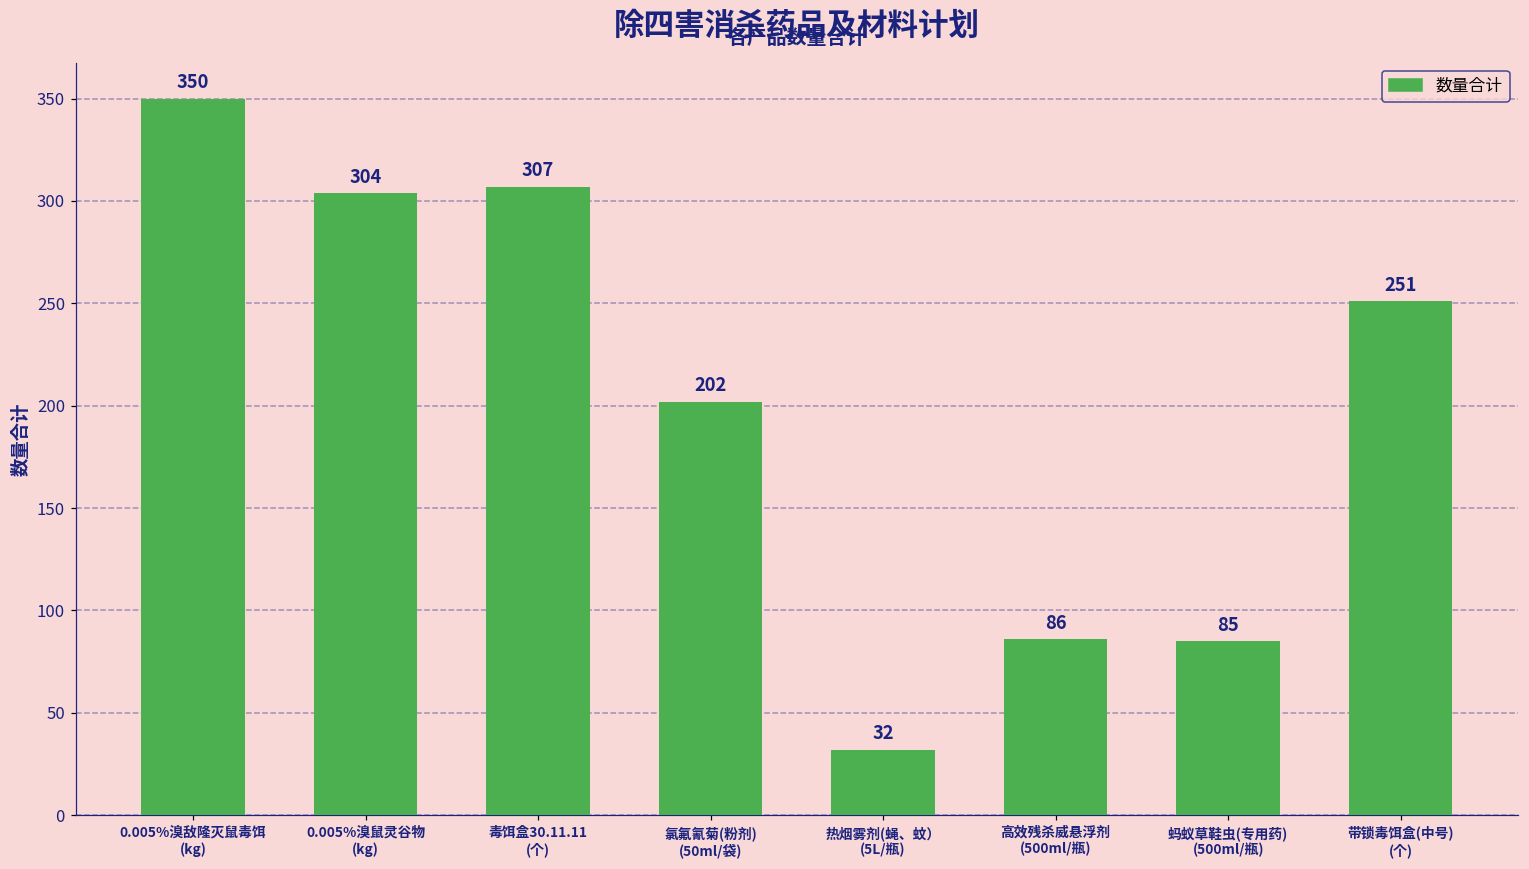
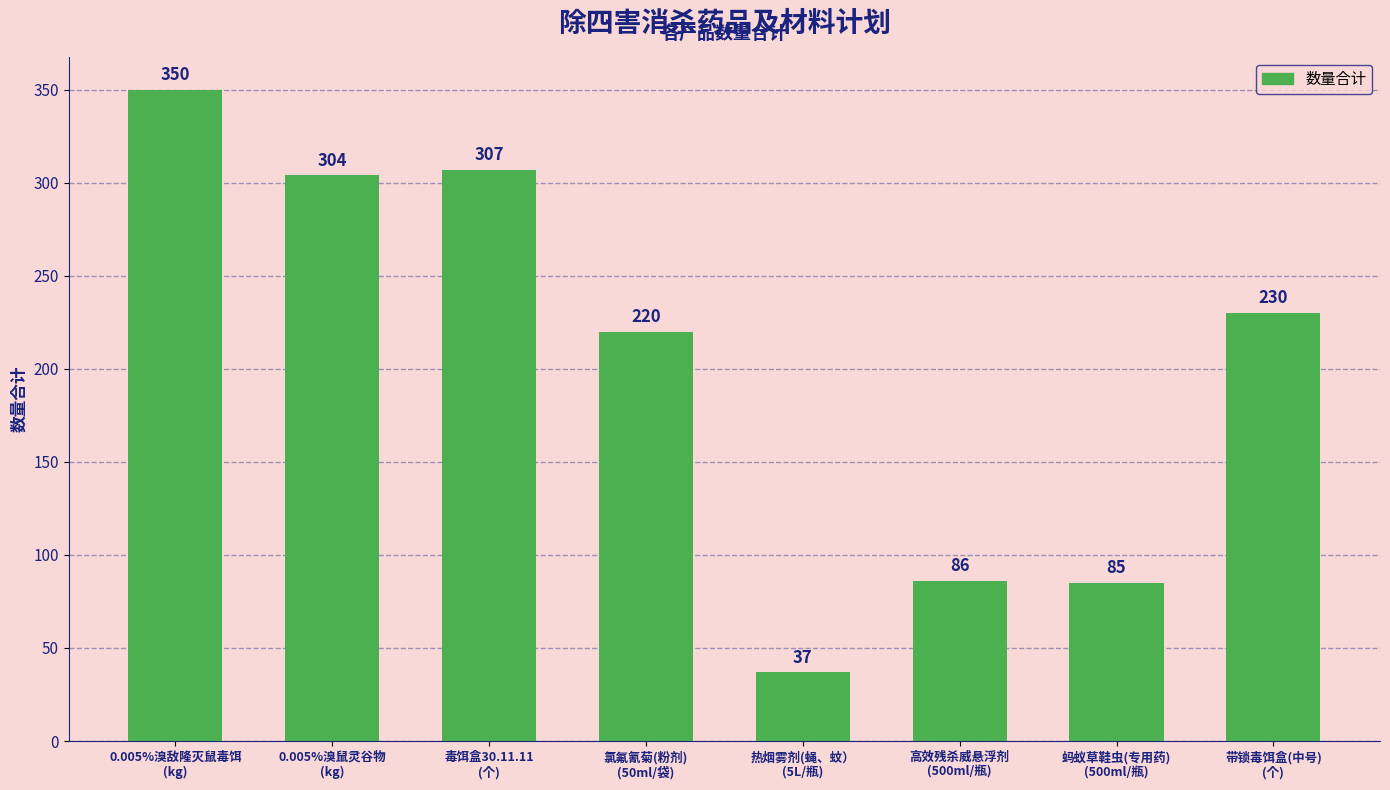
氯氟氰菊(粉剂) (50ml/袋): 202 -> 220
热烟雾剂(蝇、蚊） (5L/瓶): 32 -> 37
带锁毒饵盒(中号) (个): 251 -> 230
